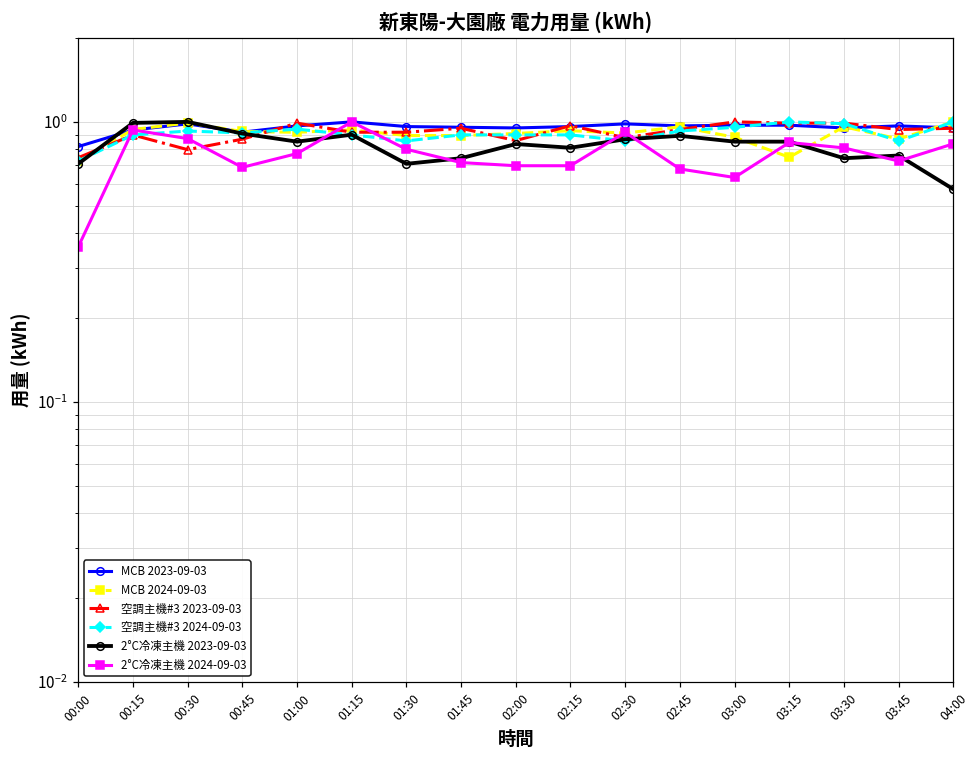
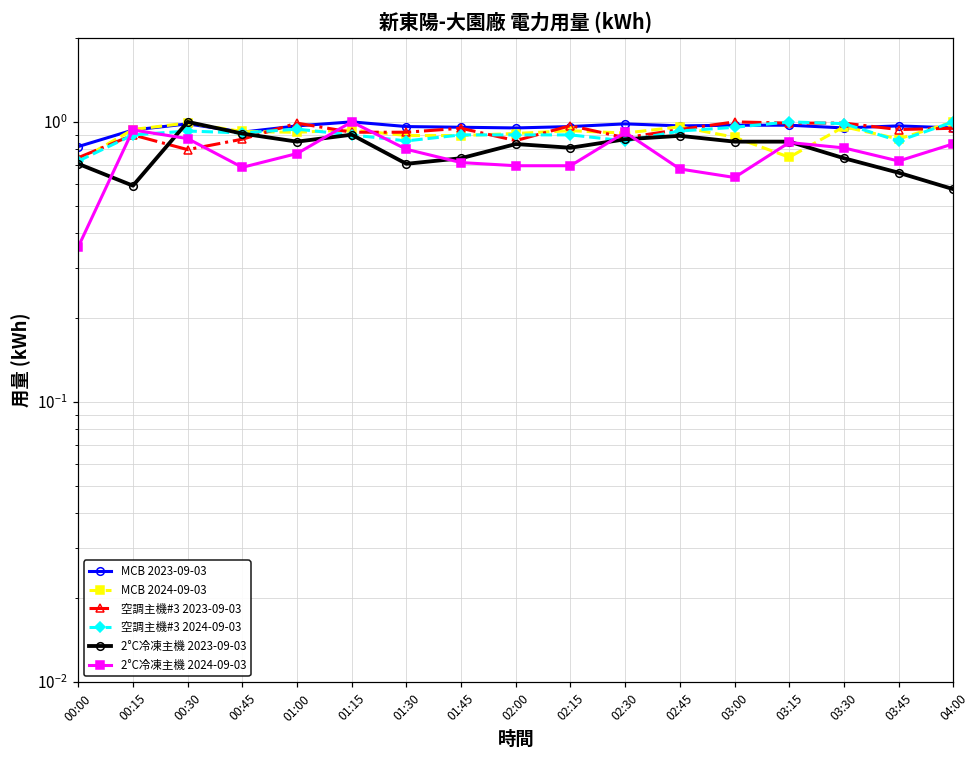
2°C冷凍主機 2023-09-03, 00:15: 0.99 -> 0.59
2°C冷凍主機 2023-09-03, 03:45: 0.76 -> 0.66
